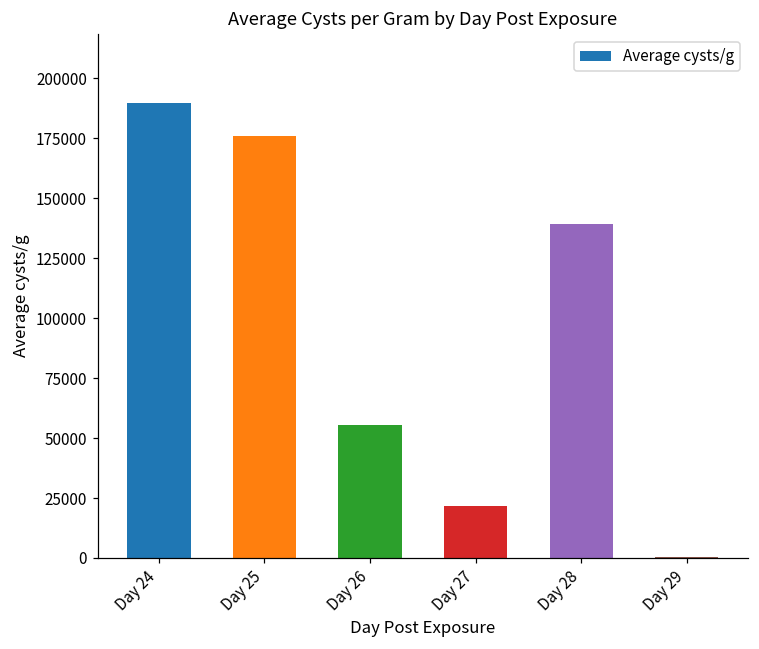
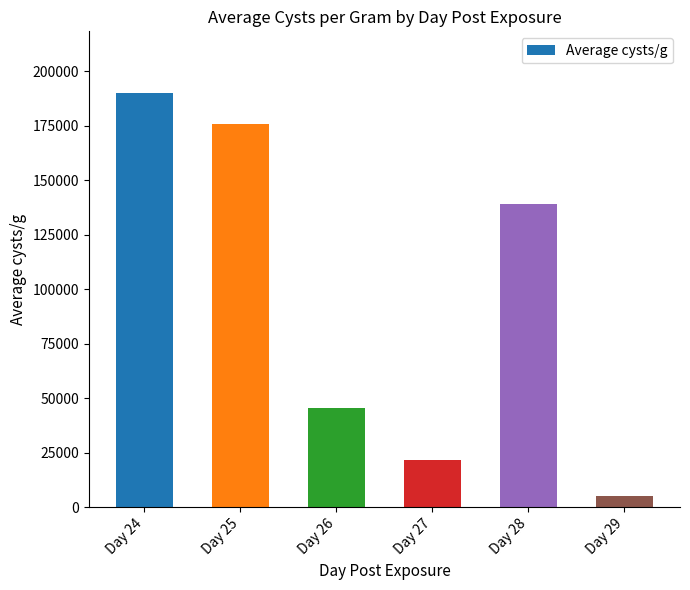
Day 26: 55000 -> 45000
Day 29: 0 -> 5000
